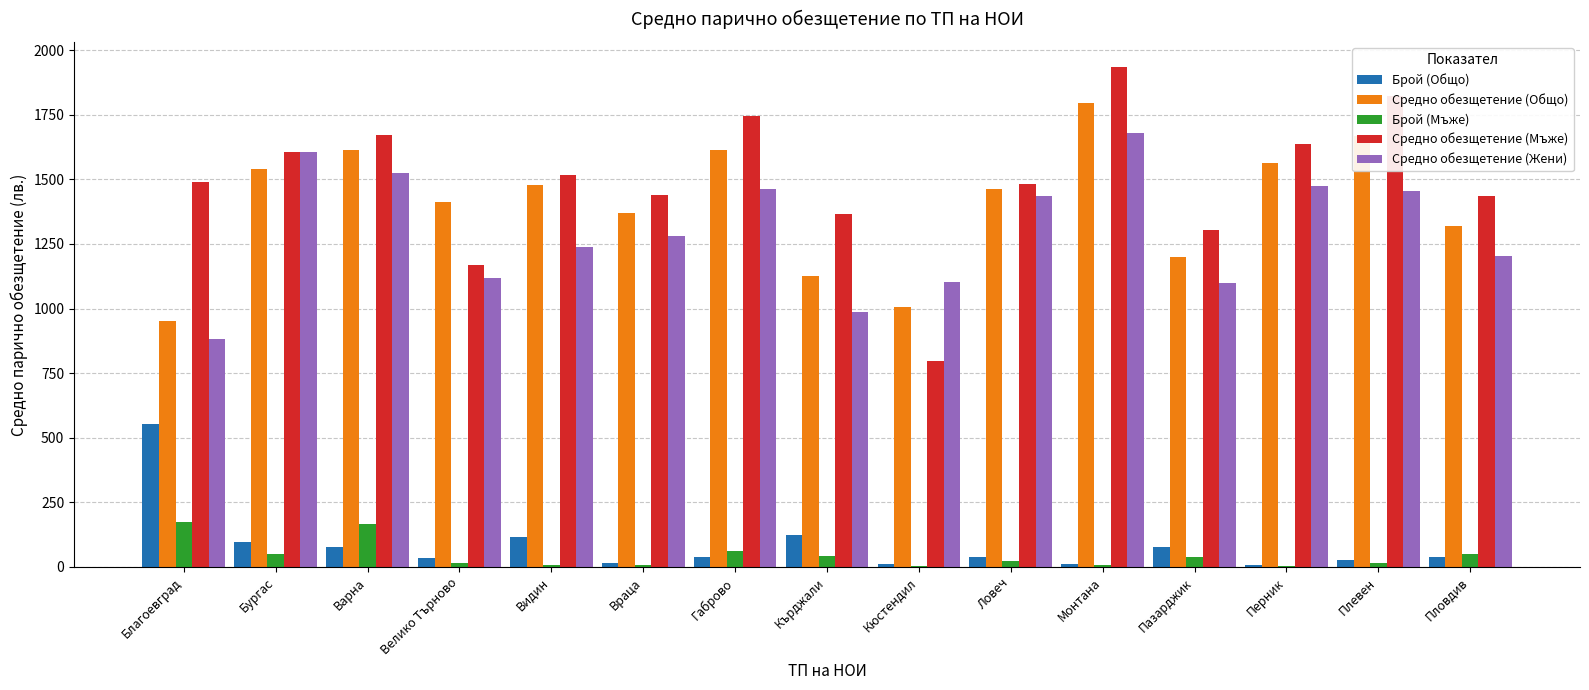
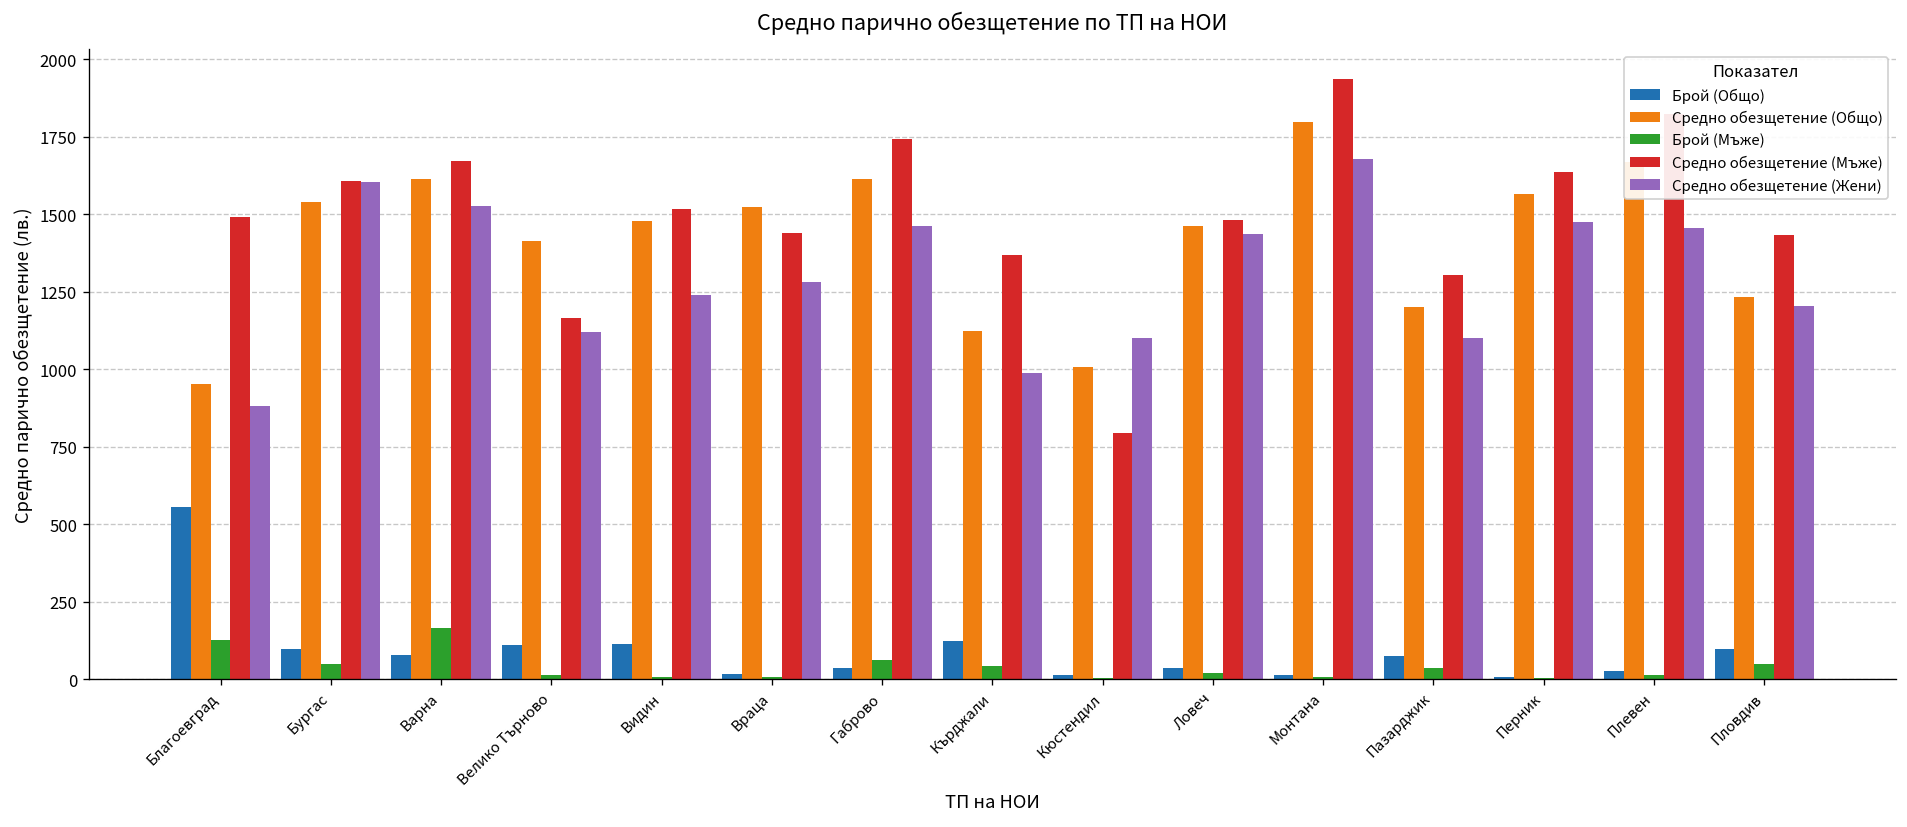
Брой (Мъже), Благоевград: 170 -> 130
Брой (Общо), Велико Търново: 30 -> 110
Средно обезщетение (Общо), Враца: 1370 -> 1520
Брой (Общо), Пловдив: 40 -> 100
Средно обезщетение (Общо), Пловдив: 1320 -> 1230
